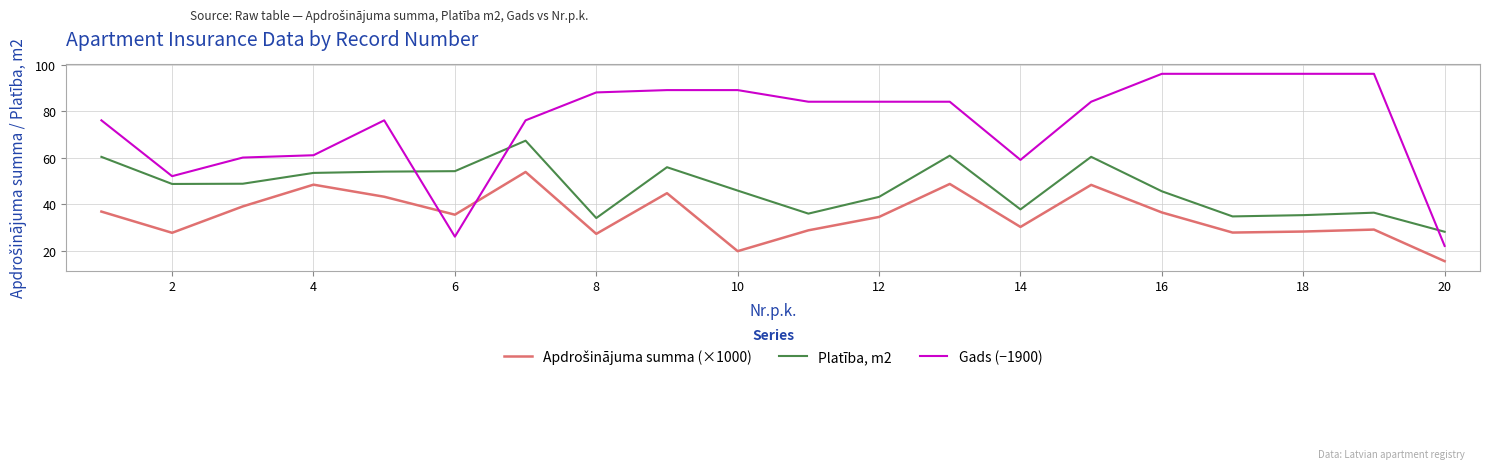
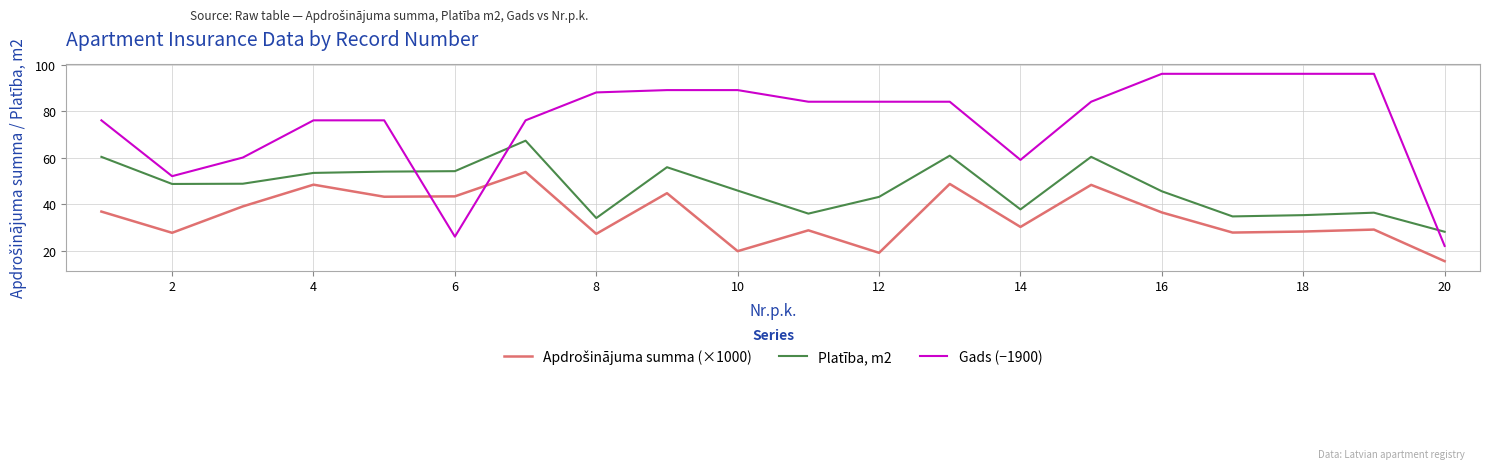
Gads (−1900), 4: 61 -> 76
Apdrošinājuma summa (×1000), 6: 35 -> 43
Apdrošinājuma summa (×1000), 12: 34 -> 19
